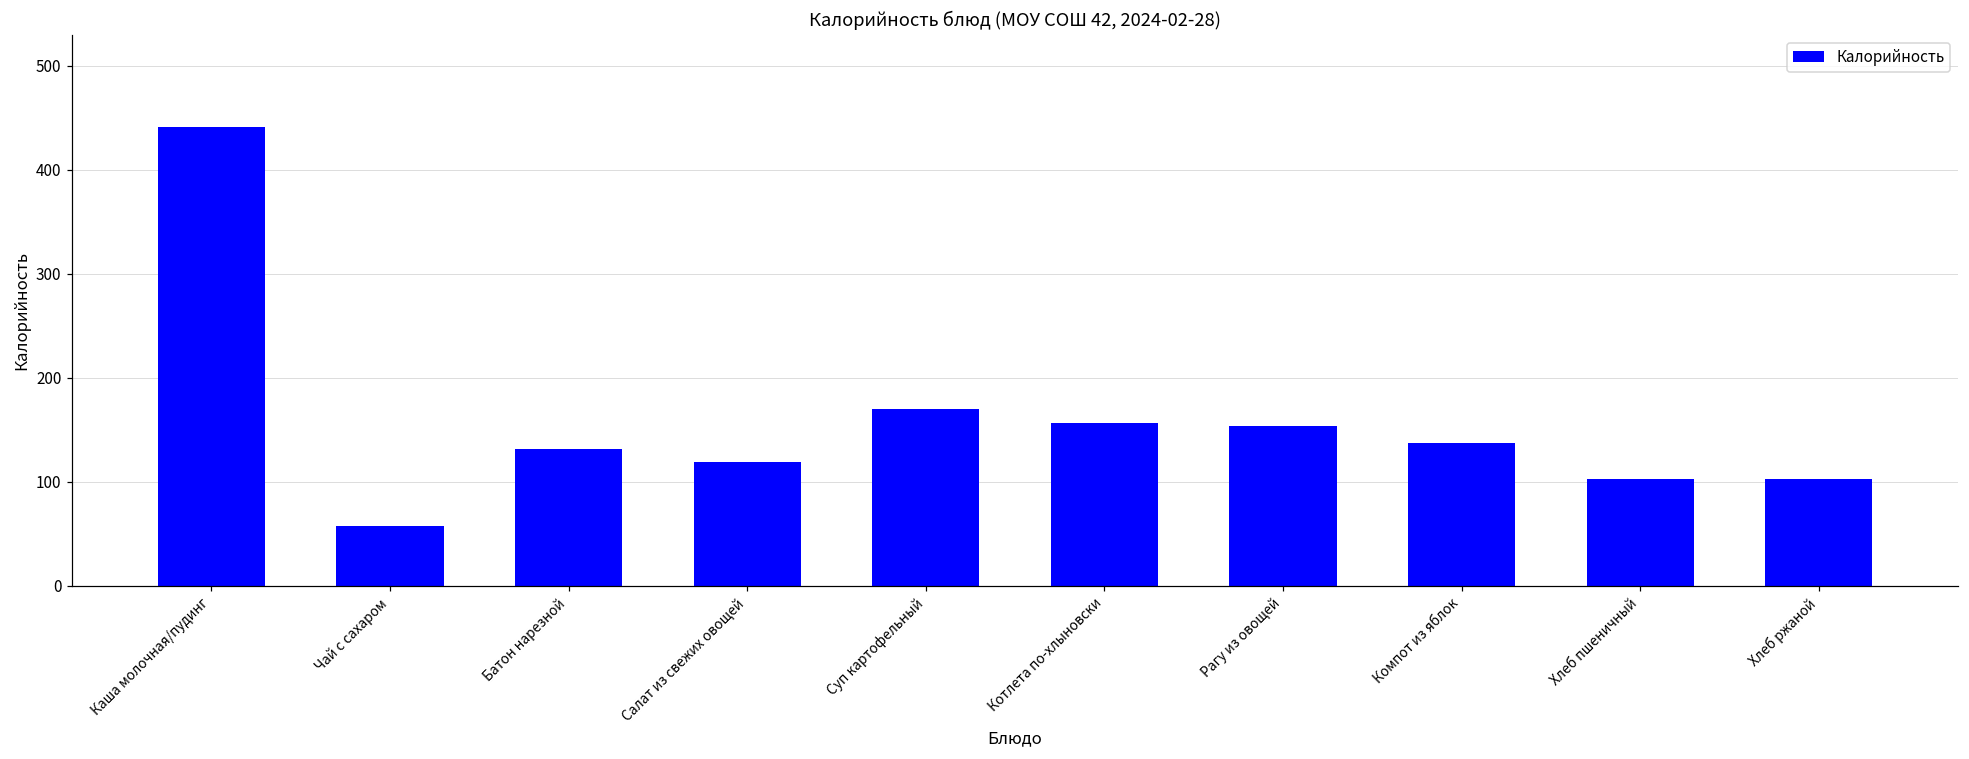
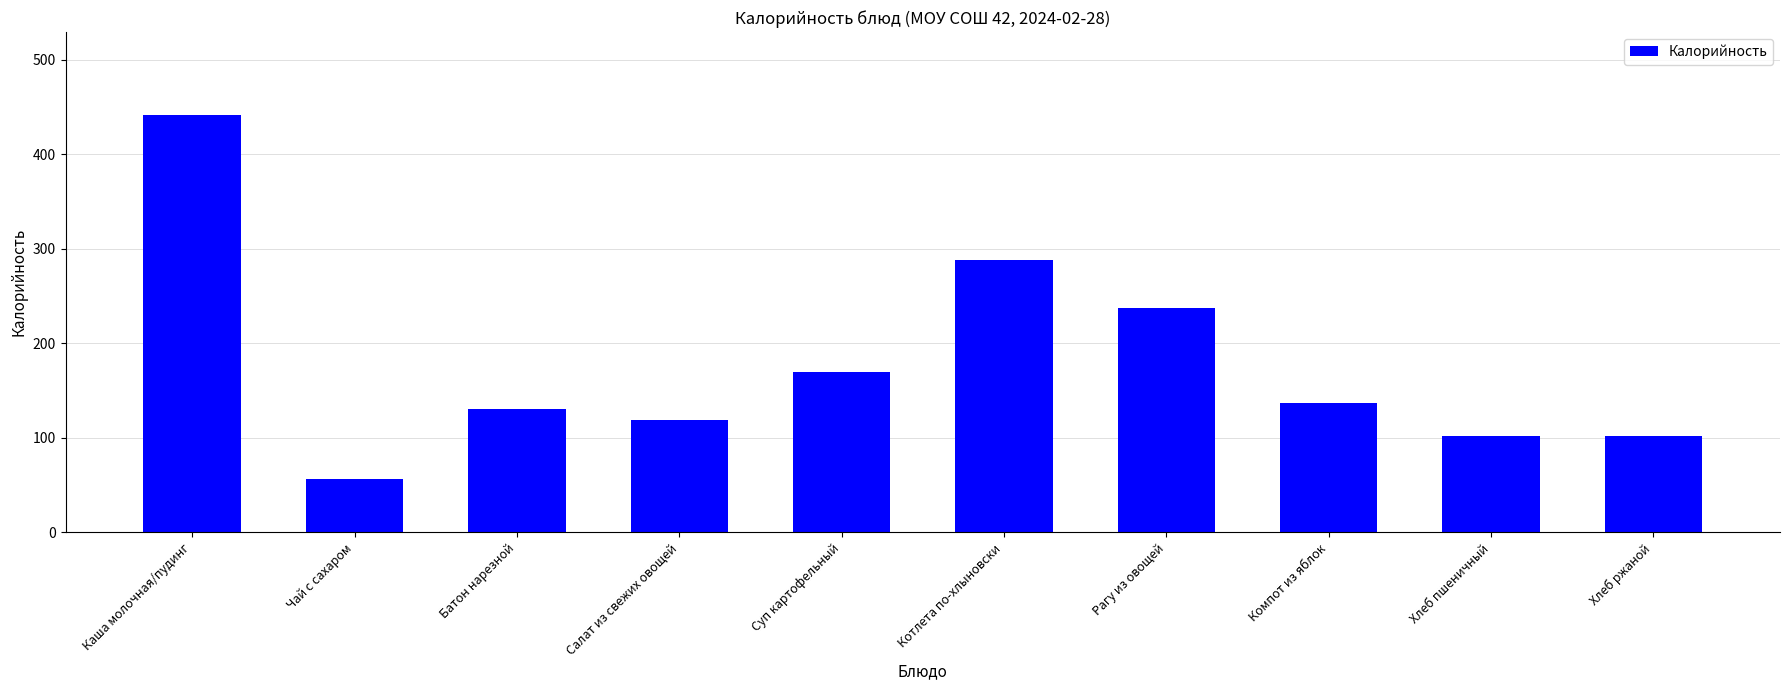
Котлета по-хлыновски: 160 -> 290
Рагу из овощей: 150 -> 240
